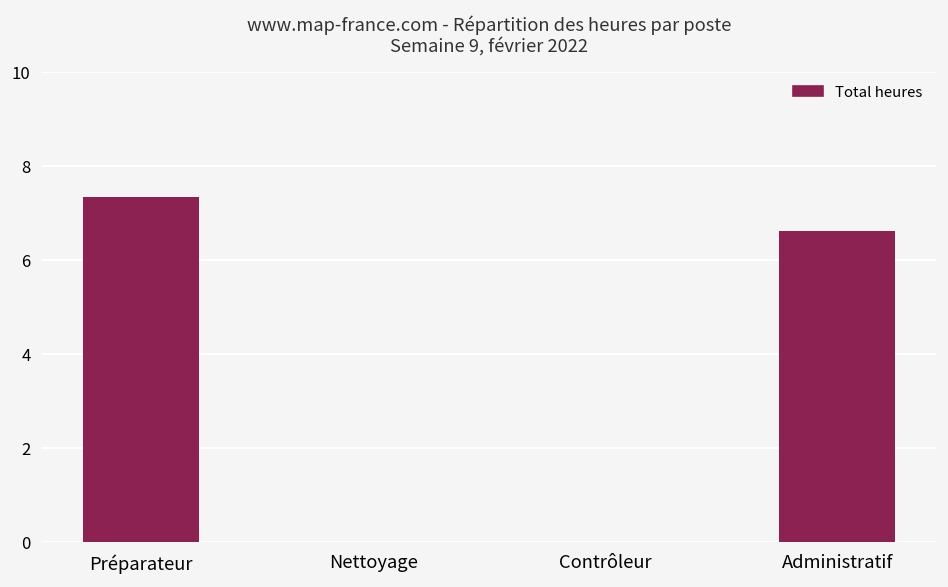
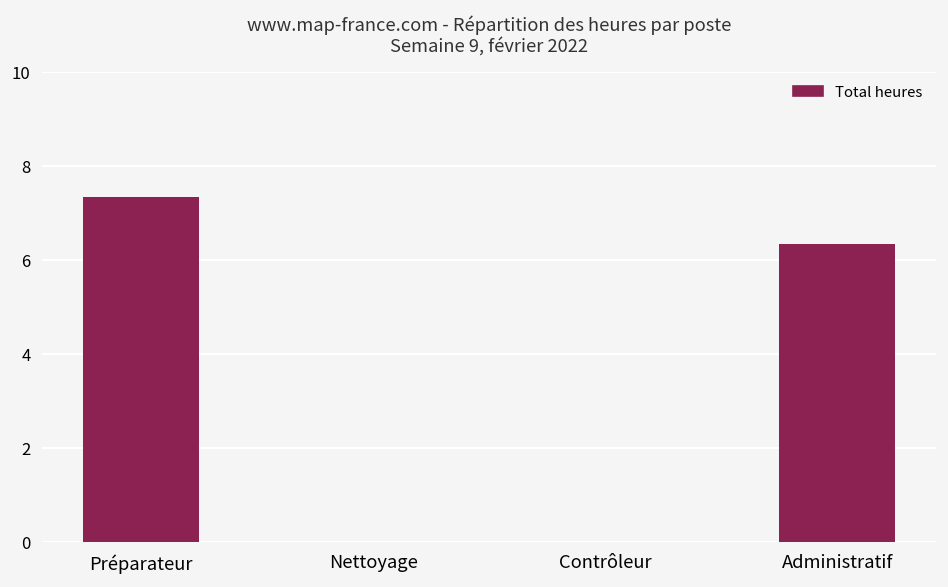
Administratif: 6.6 -> 6.3
